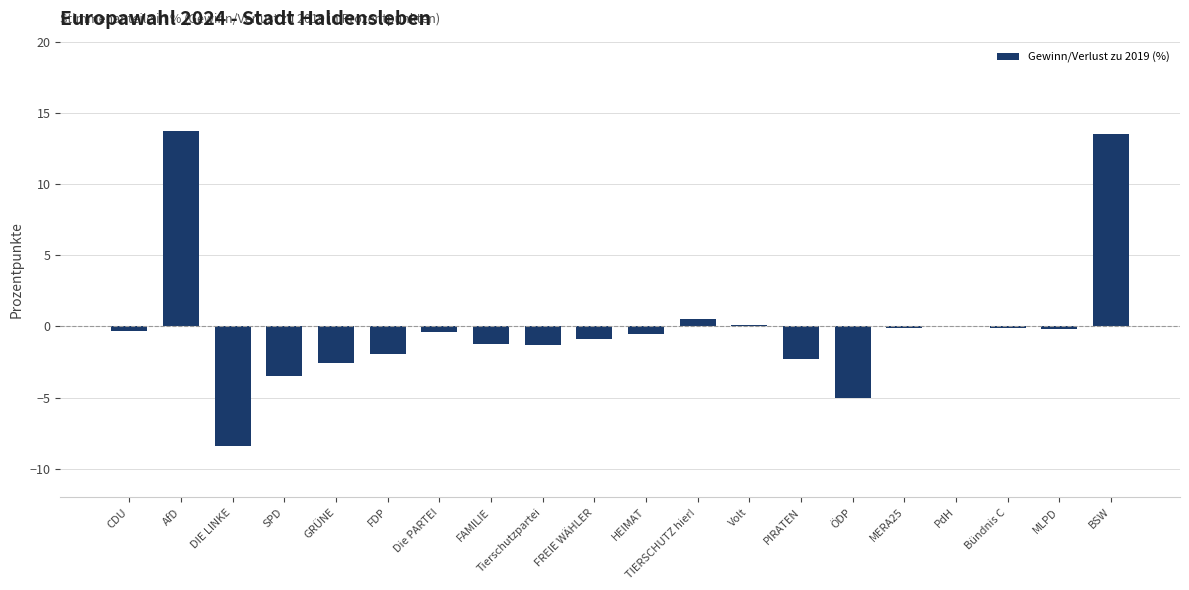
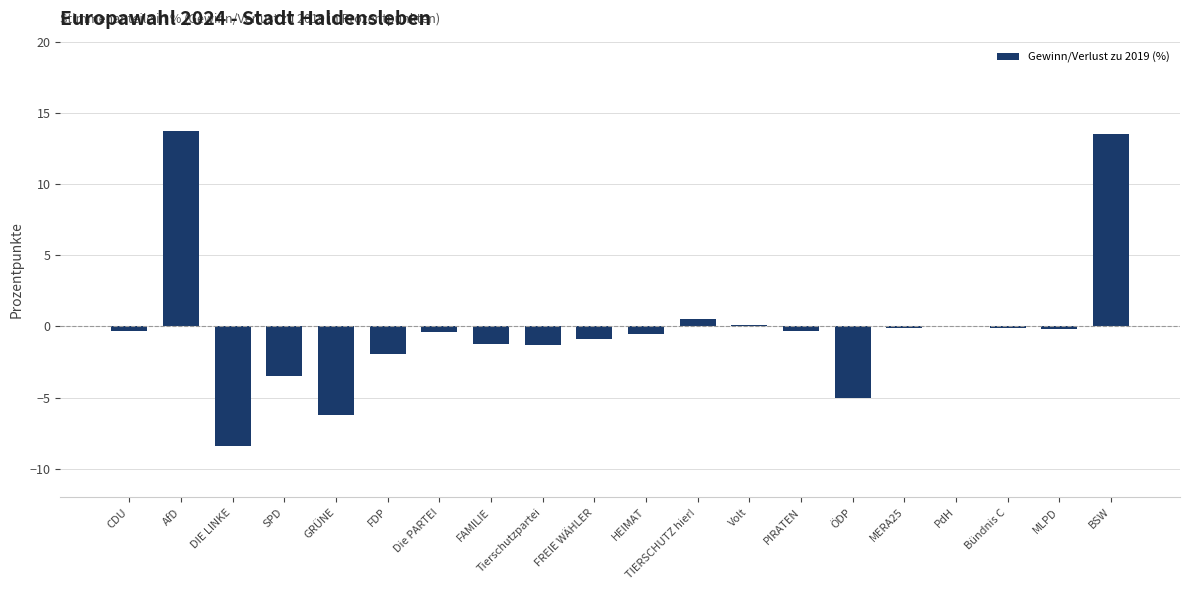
GRÜNE: -2.6 -> -6.2
PIRATEN: -2.3 -> -0.3
